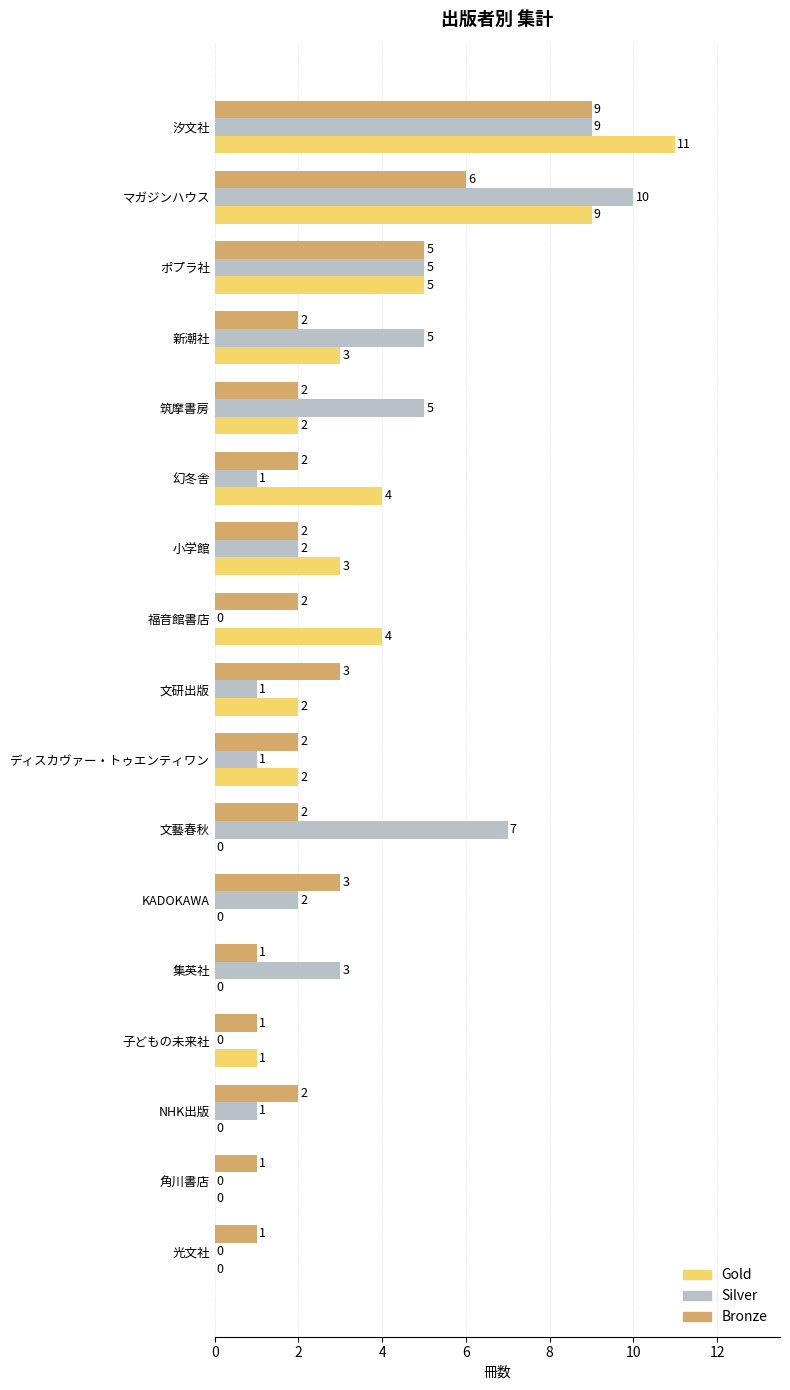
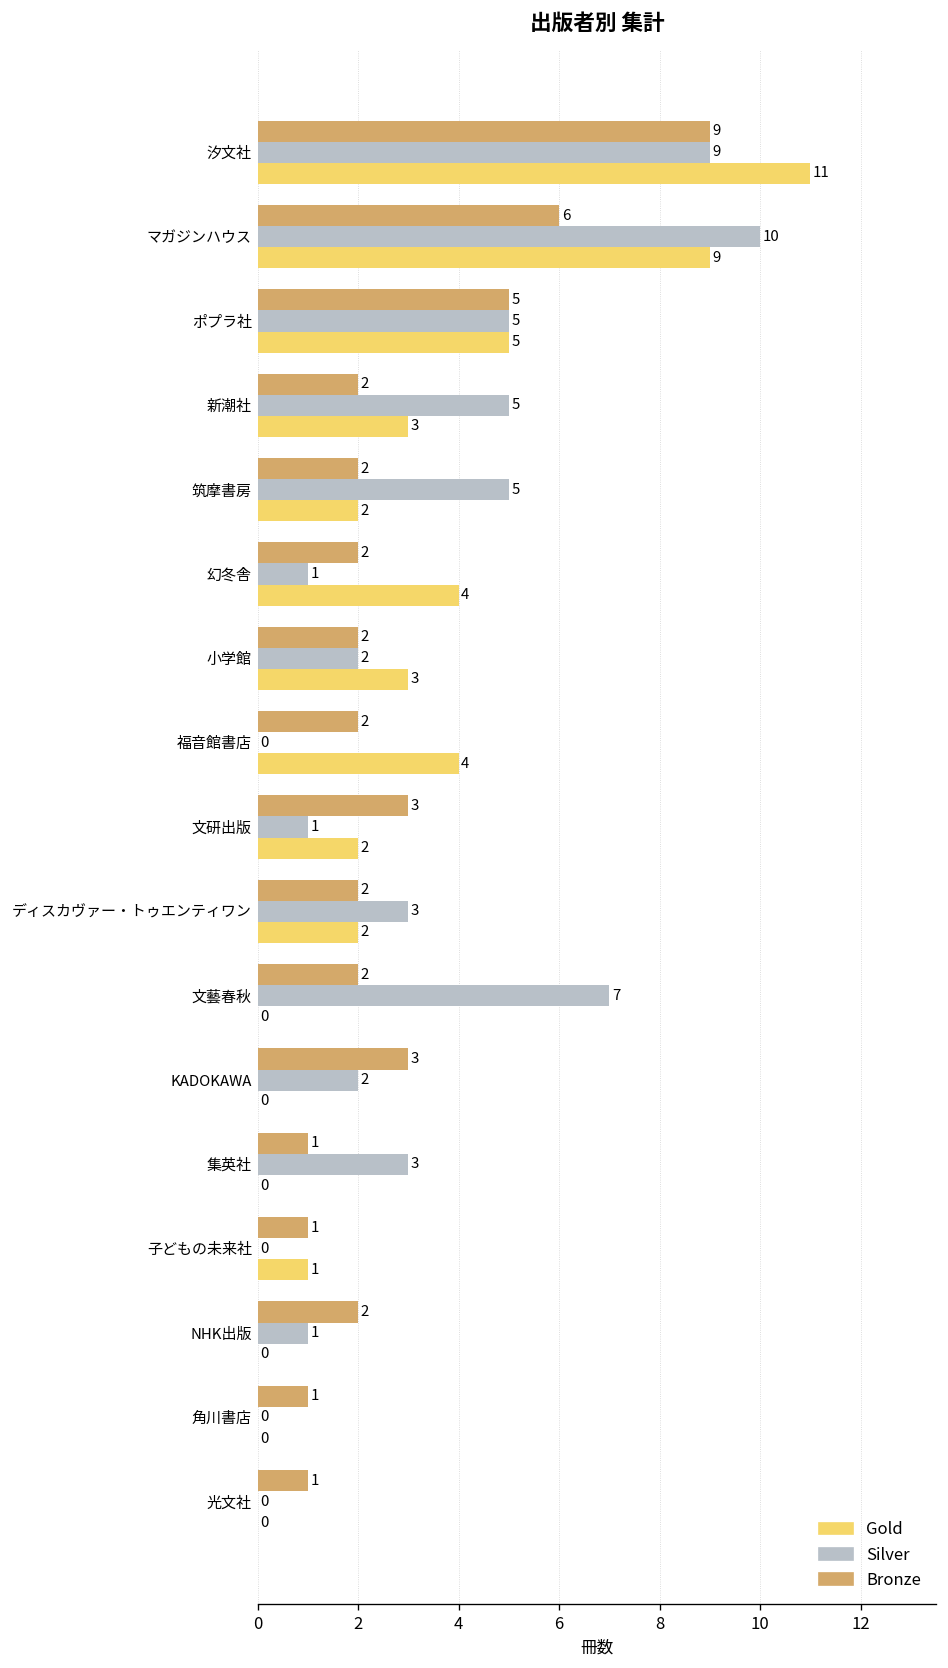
Silver, ディスカヴァー・トゥエンティワン: 1 -> 3
